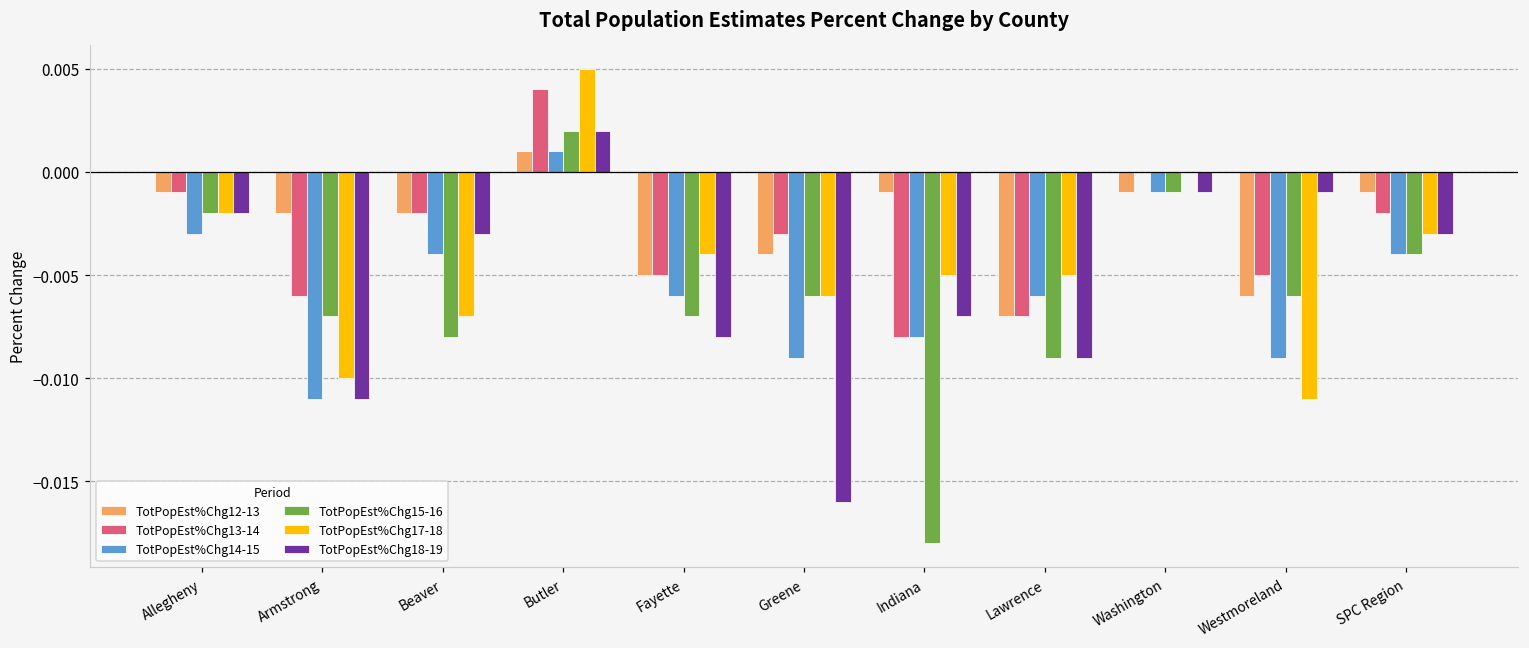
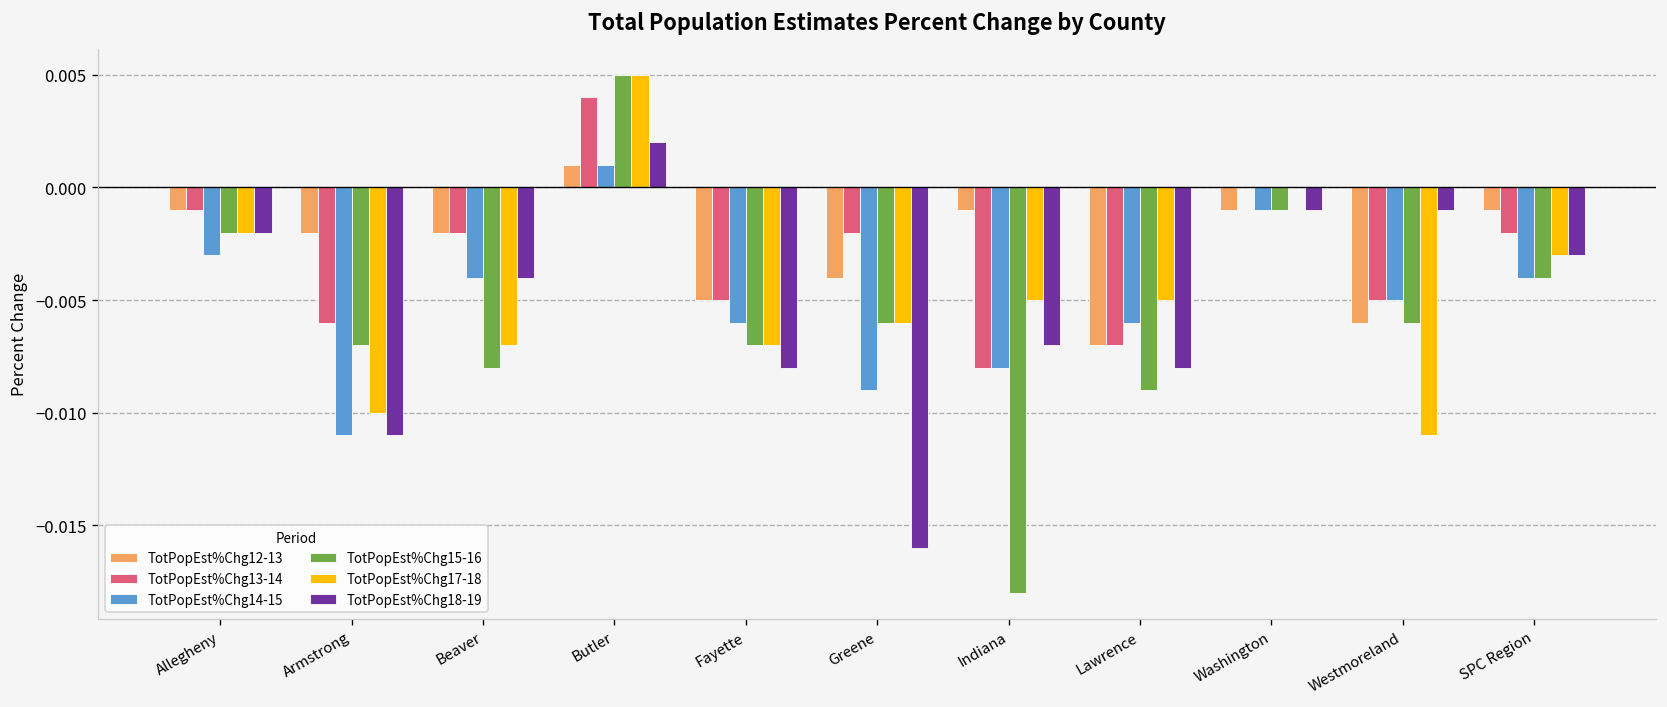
TotPopEst%Chg18-19, Beaver: -0.003 -> -0.004
TotPopEst%Chg15-16, Butler: 0.002 -> 0.005
TotPopEst%Chg17-18, Fayette: -0.004 -> -0.007
TotPopEst%Chg13-14, Greene: -0.003 -> -0.002
TotPopEst%Chg18-19, Lawrence: -0.009 -> -0.008
TotPopEst%Chg14-15, Westmoreland: -0.009 -> -0.005
